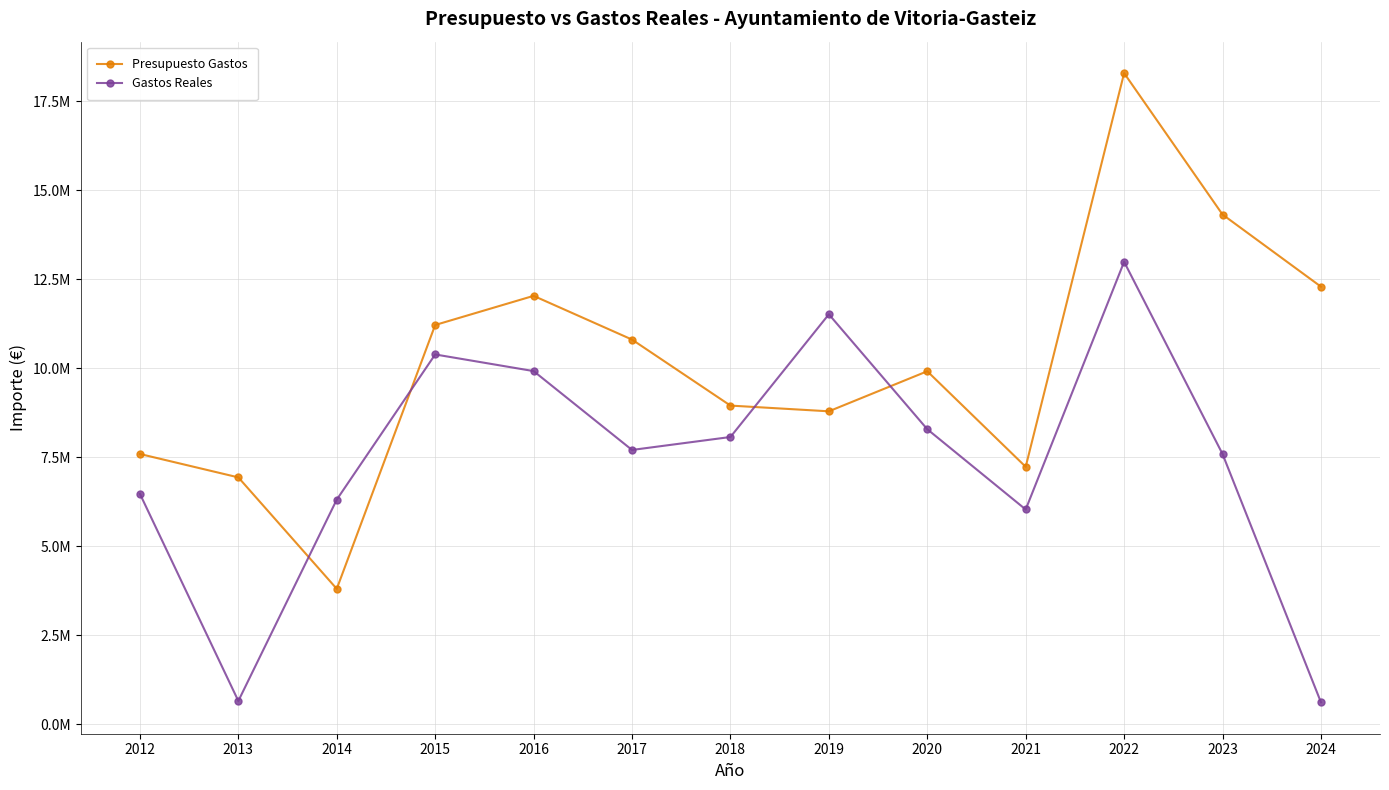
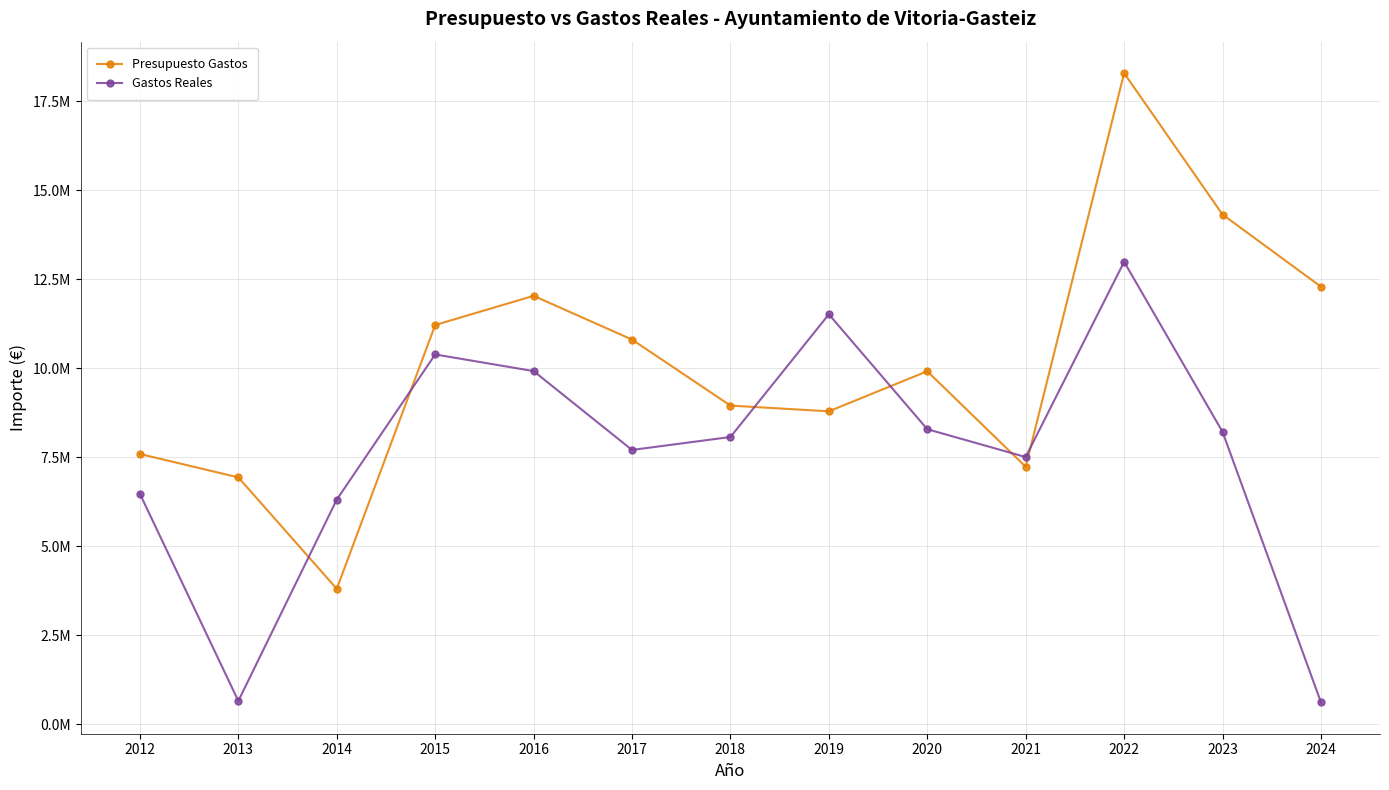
Gastos Reales, 2021: 6000000 -> 7500000
Gastos Reales, 2023: 7600000 -> 8200000
